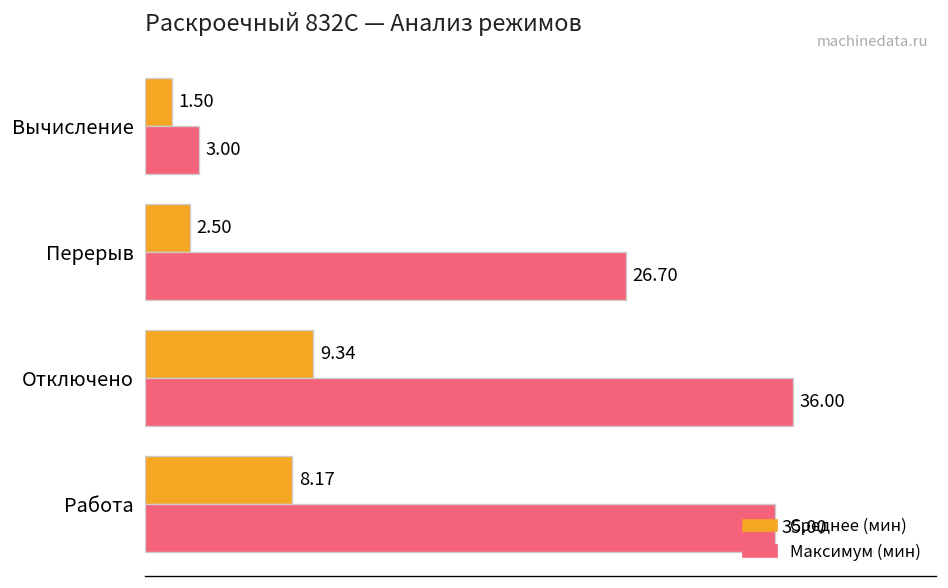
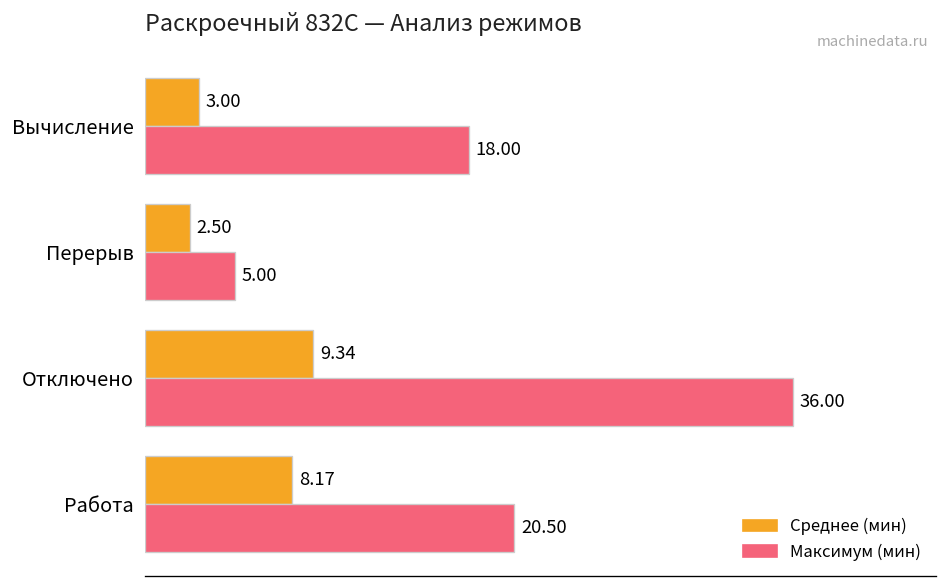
Среднее (мин), Вычисление: 1.50 -> 3.00
Максимум (мин), Вычисление: 3.00 -> 18.00
Максимум (мин), Перерыв: 26.70 -> 5.00
Максимум (мин), Работа: 35.00 -> 20.50
